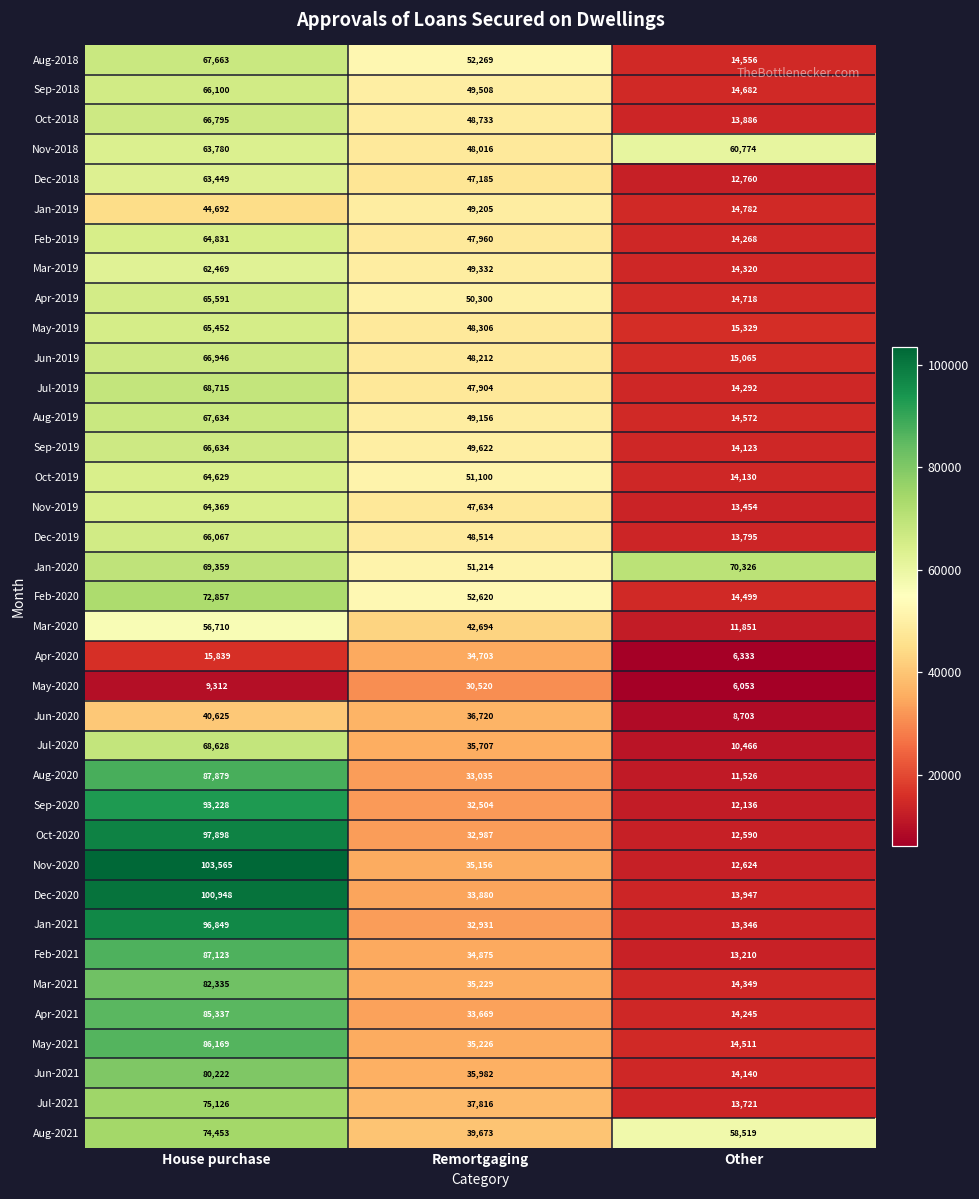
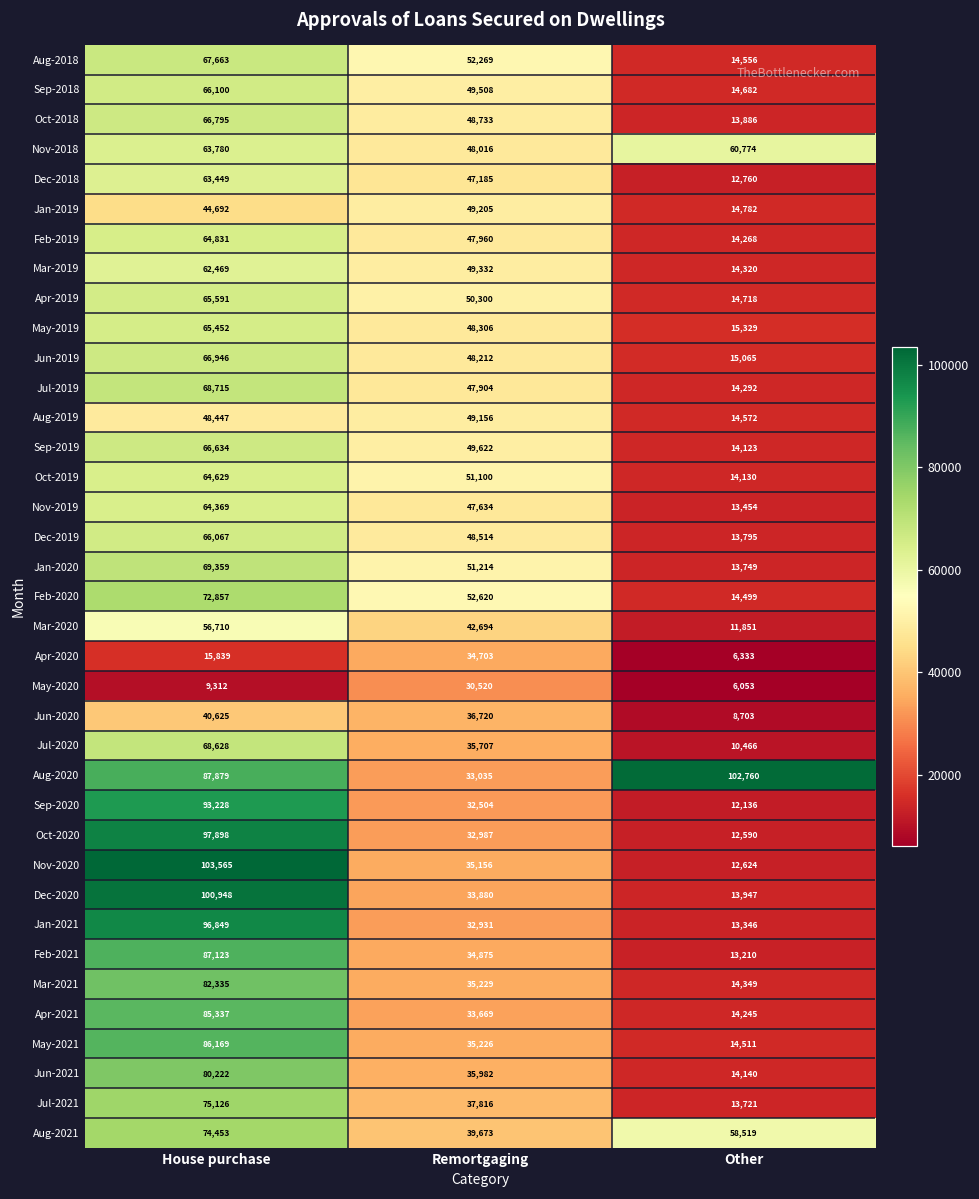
Aug-2019, House purchase: 67,634 -> 48,447
Jan-2020, Other: 70,326 -> 13,749
Aug-2020, Other: 11,526 -> 102,760
